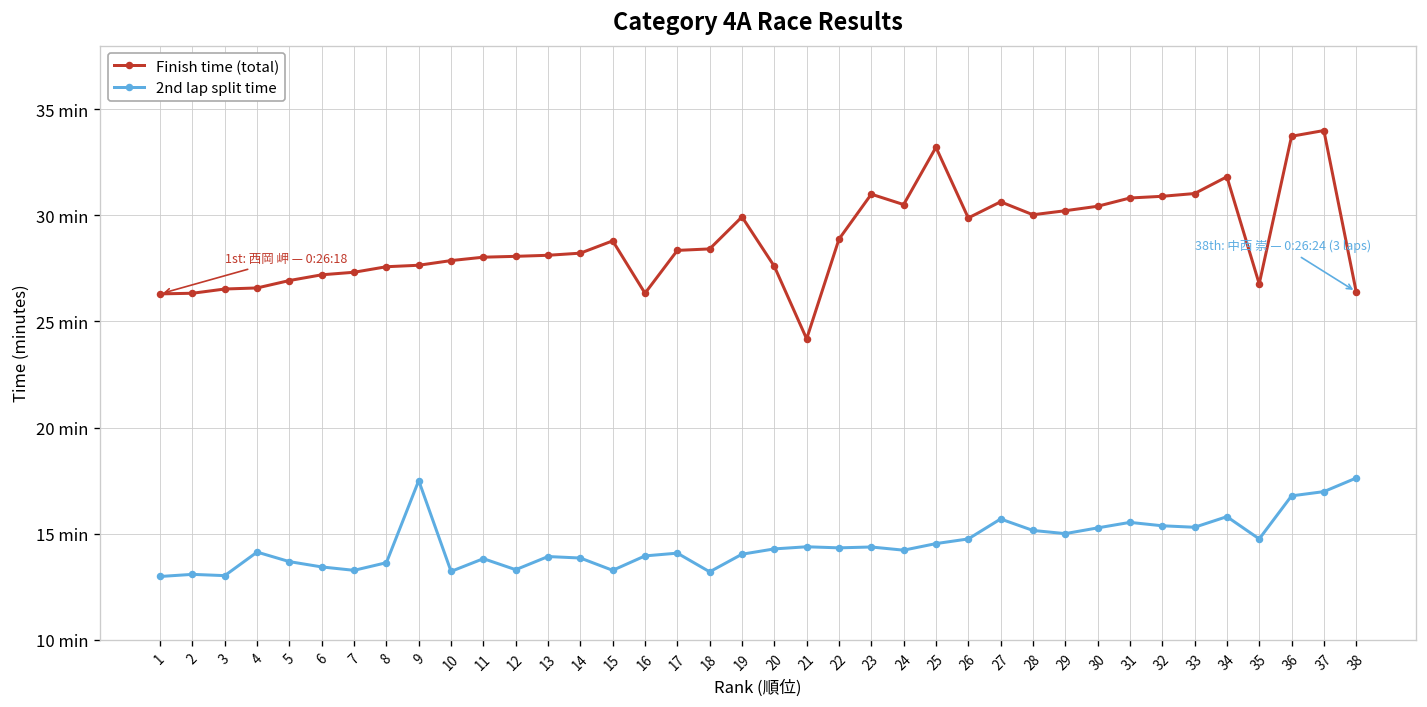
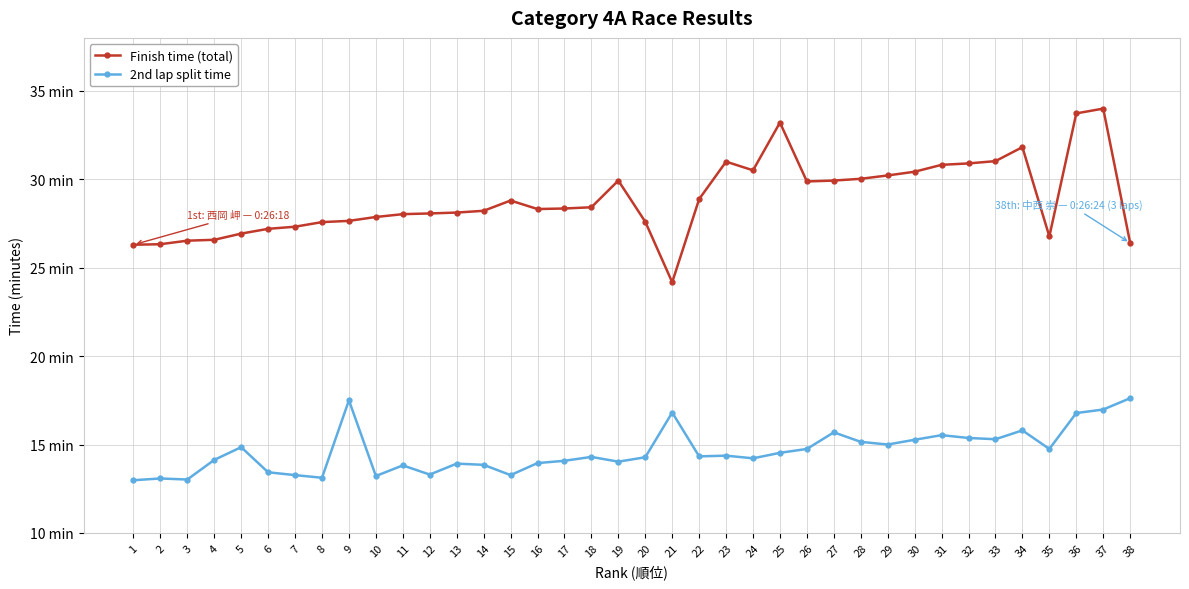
2nd lap split time, 5: 13.7 min -> 14.9 min
2nd lap split time, 8: 13.6 min -> 13.1 min
Finish time (total), 16: 26.3 min -> 28.3 min
2nd lap split time, 18: 13.2 min -> 14.3 min
2nd lap split time, 21: 14.4 min -> 16.8 min
Finish time (total), 27: 30.6 min -> 29.9 min
